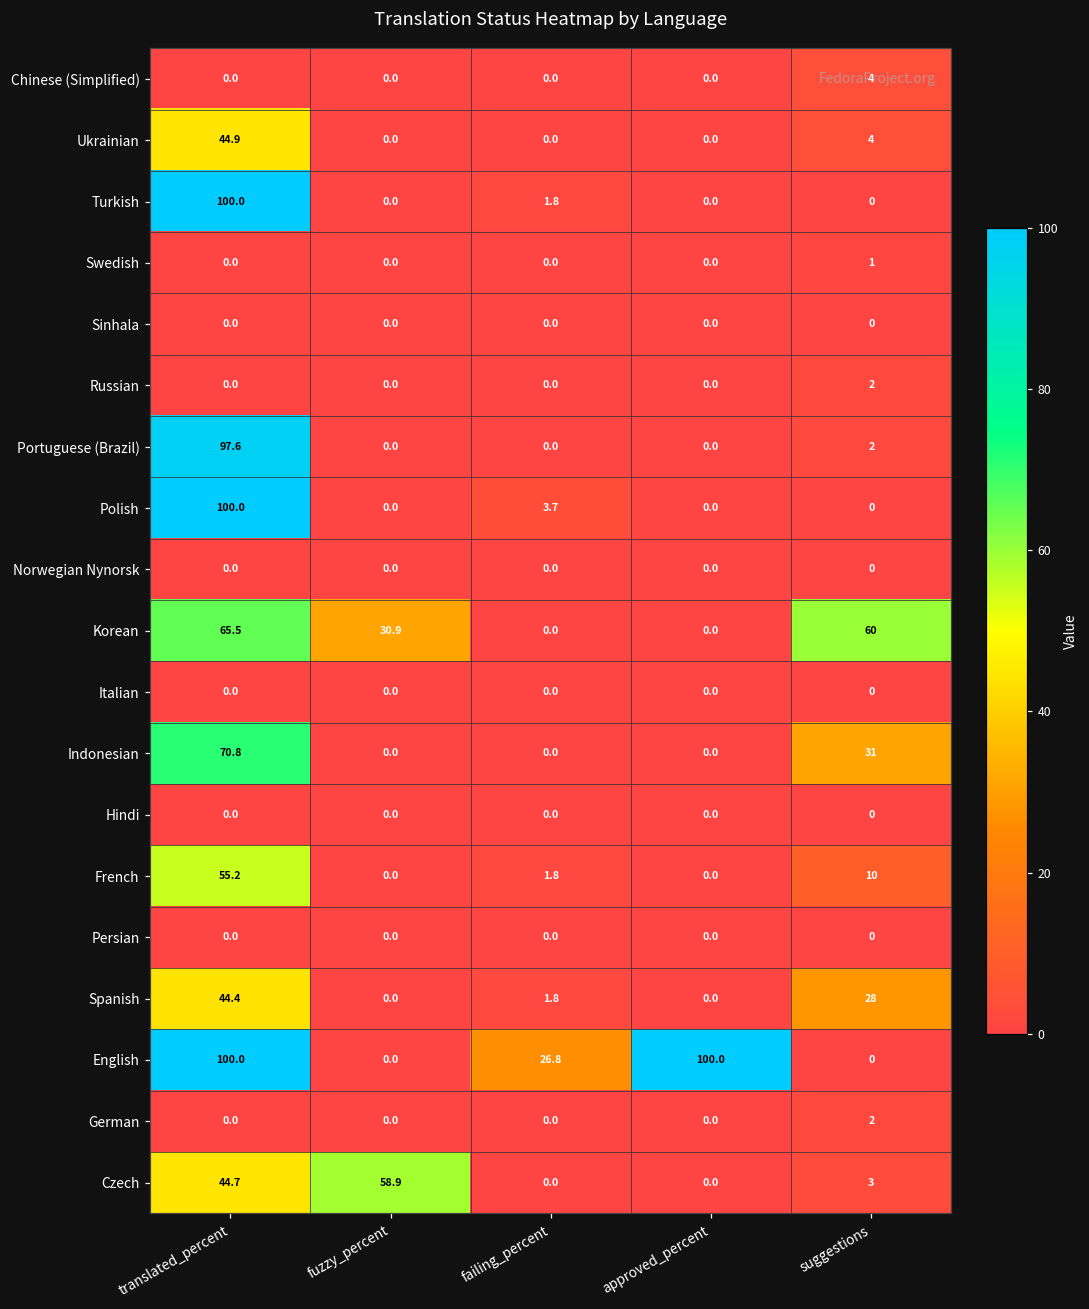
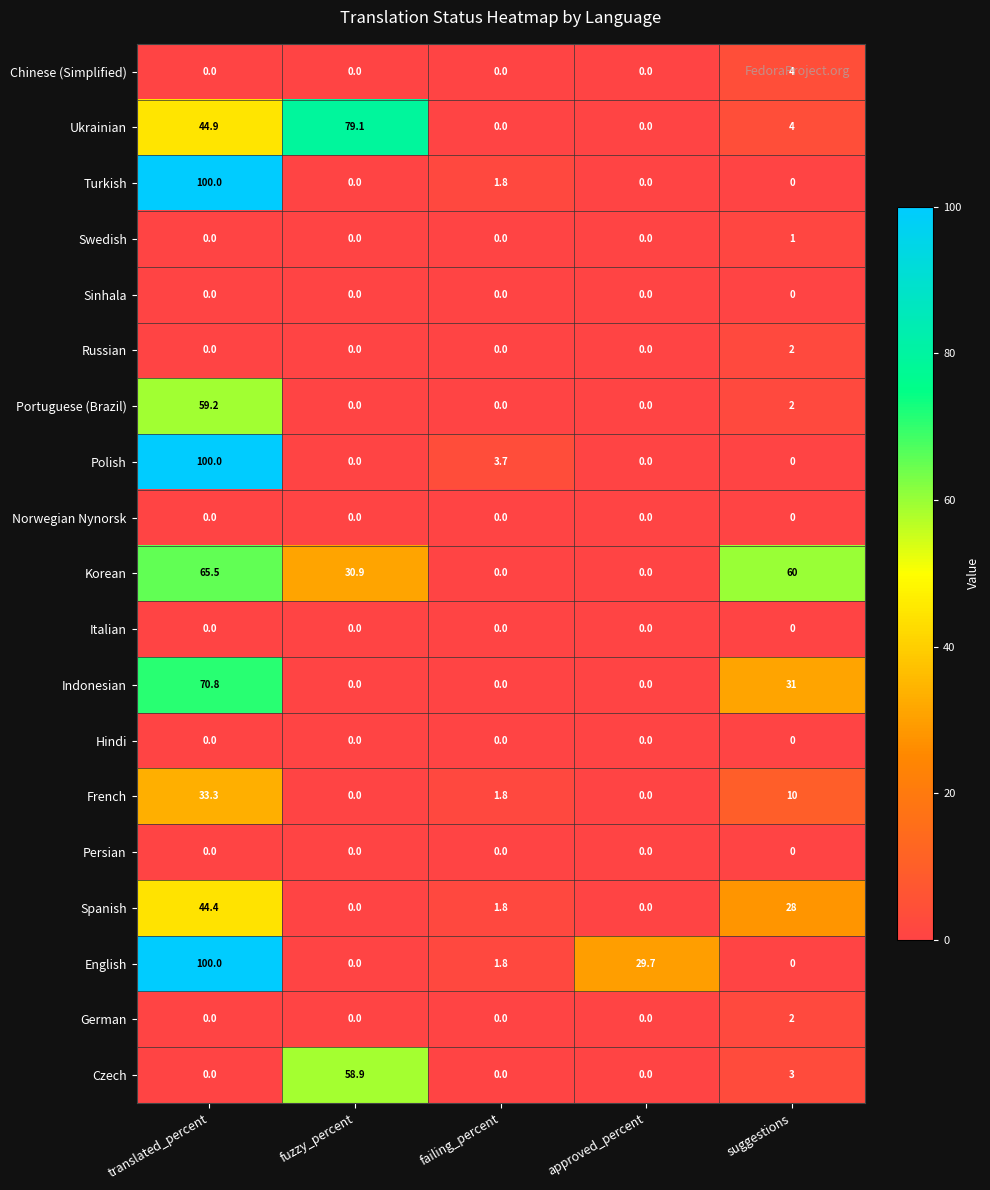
Ukrainian, fuzzy_percent: 0.0 -> 79.1
Portuguese (Brazil), translated_percent: 97.6 -> 59.2
French, translated_percent: 55.2 -> 33.3
English, failing_percent: 26.8 -> 1.8
English, approved_percent: 100.0 -> 29.7
Czech, translated_percent: 44.7 -> 0.0
